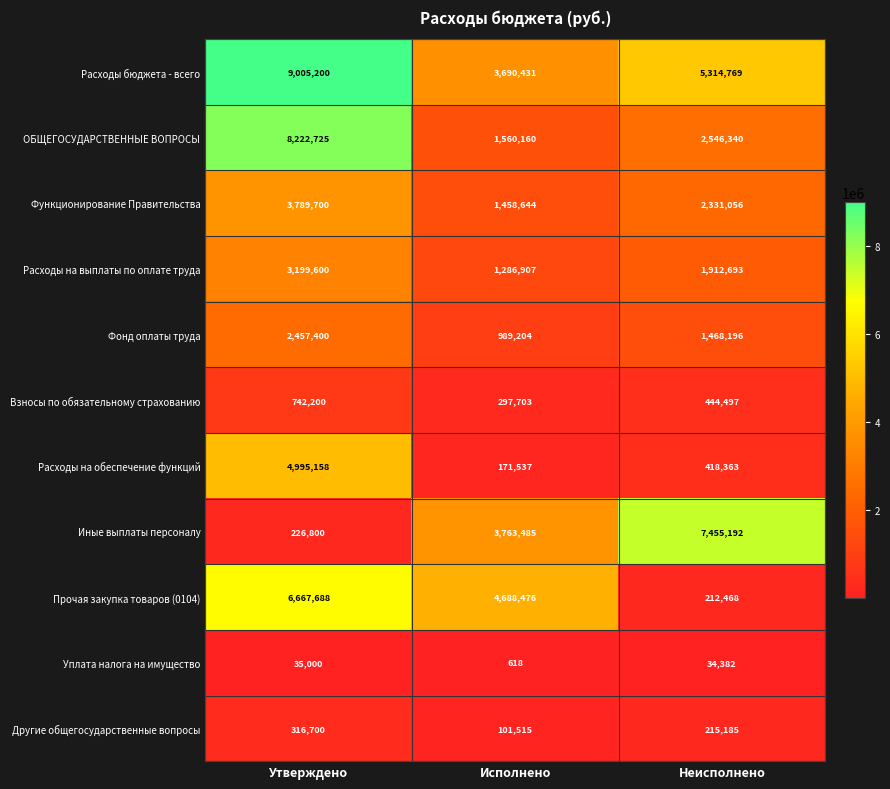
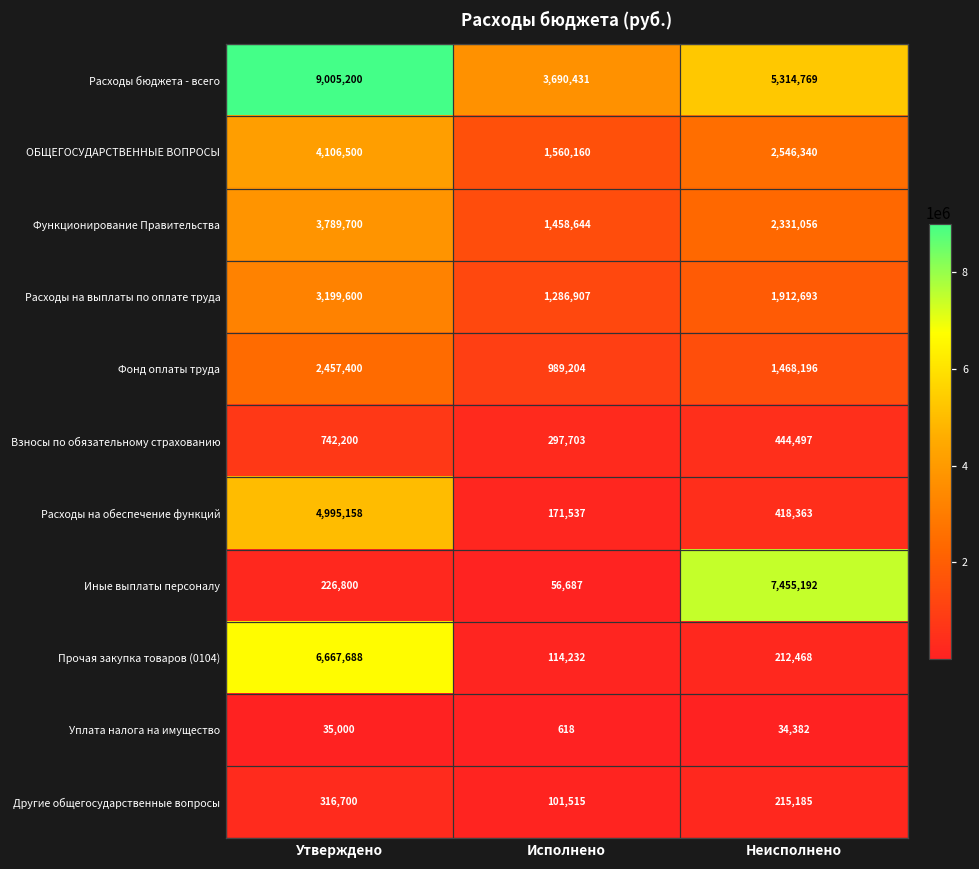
ОБЩЕГОСУДАРСТВЕННЫЕ ВОПРОСЫ, Утверждено: 8,222,725 -> 4,106,500
Иные выплаты персоналу, Исполнено: 3,763,485 -> 56,687
Прочая закупка товаров (0104), Исполнено: 4,688,476 -> 114,232
